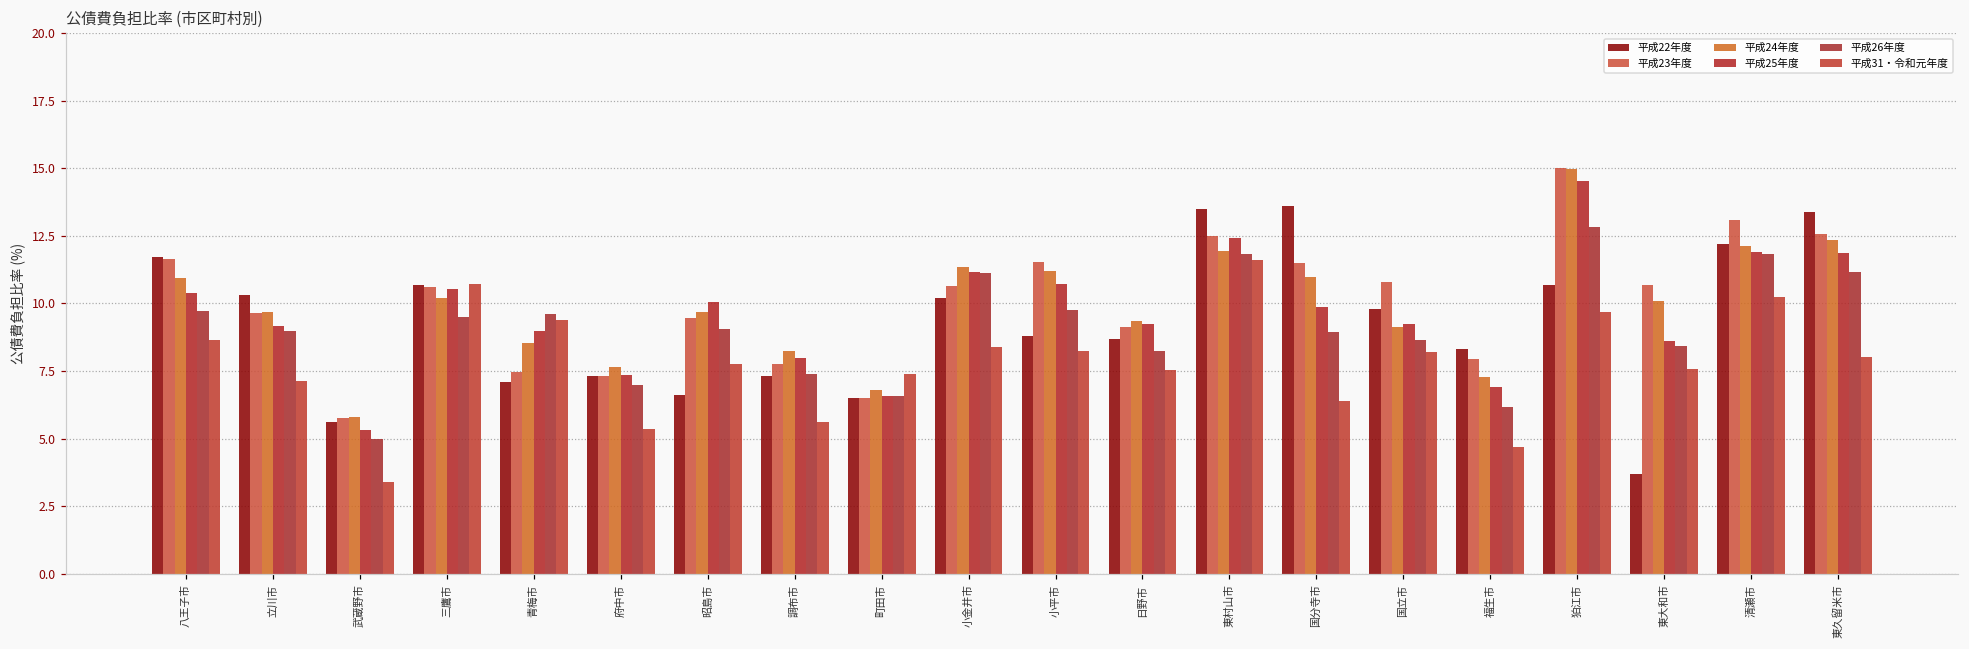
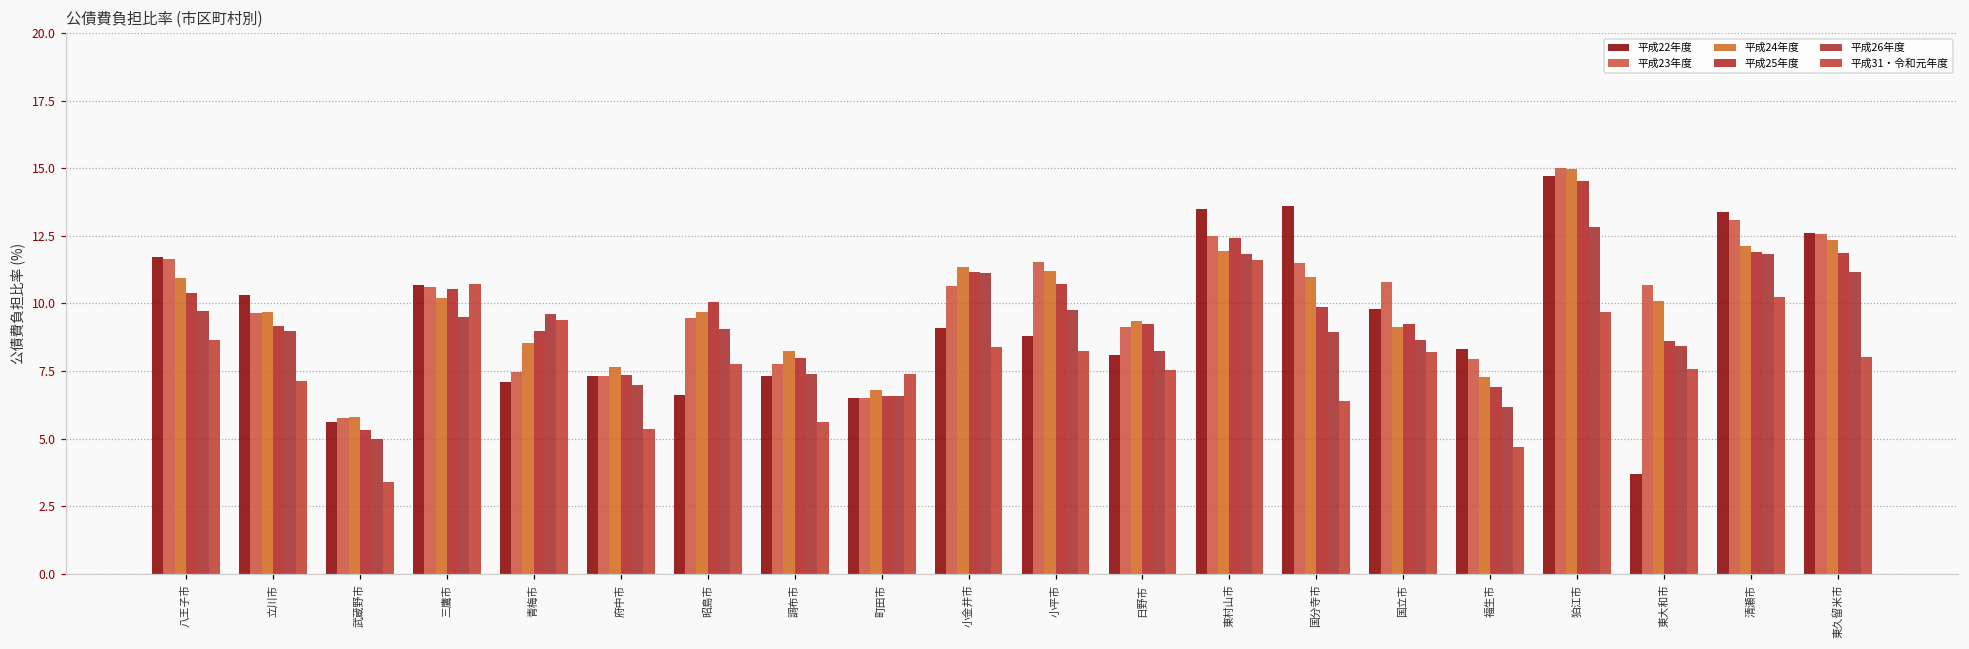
平成22年度, 小金井市: 10.2 -> 9.1
平成22年度, 日野市: 8.7 -> 8.1
平成22年度, 狛江市: 10.7 -> 14.7
平成22年度, 清瀬市: 12.2 -> 13.4
平成22年度, 東久留米市: 13.4 -> 12.6
